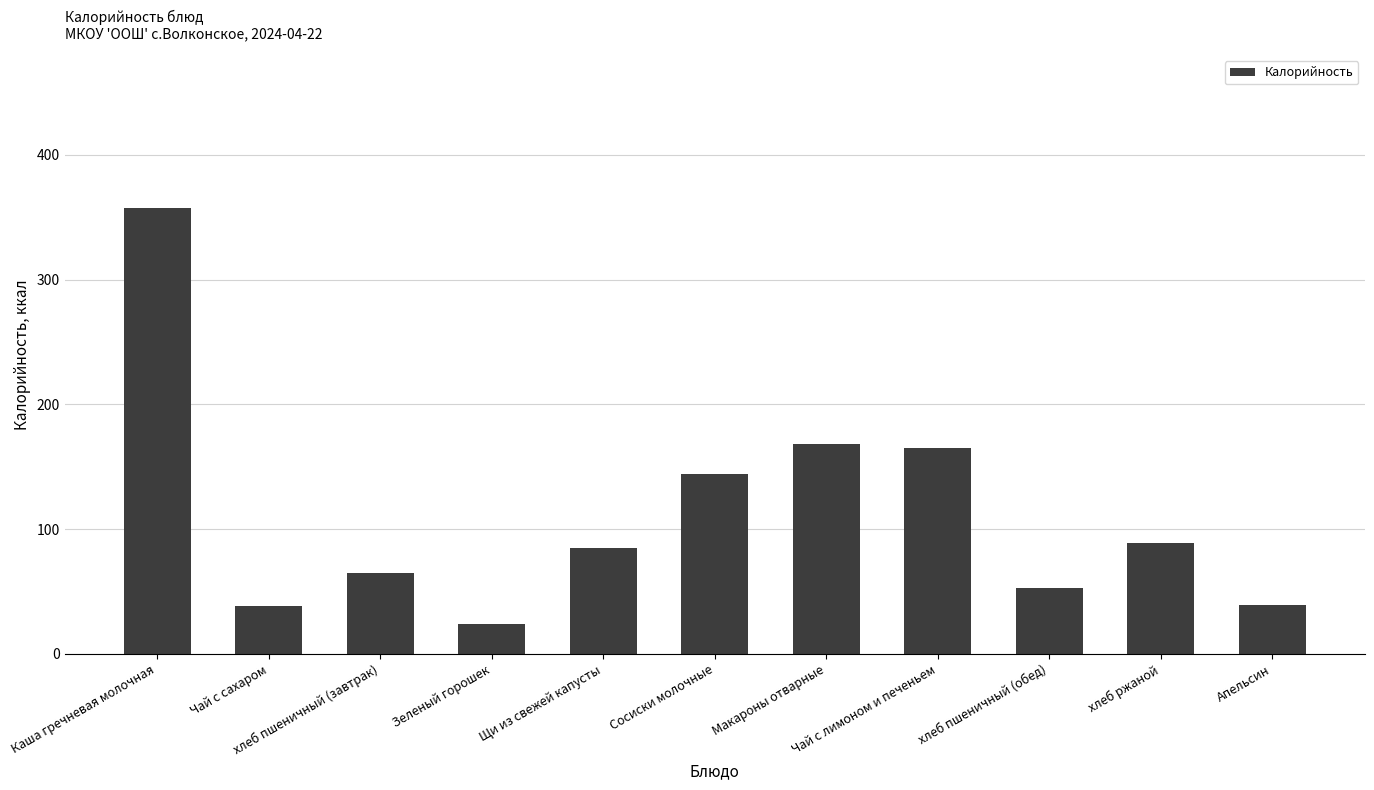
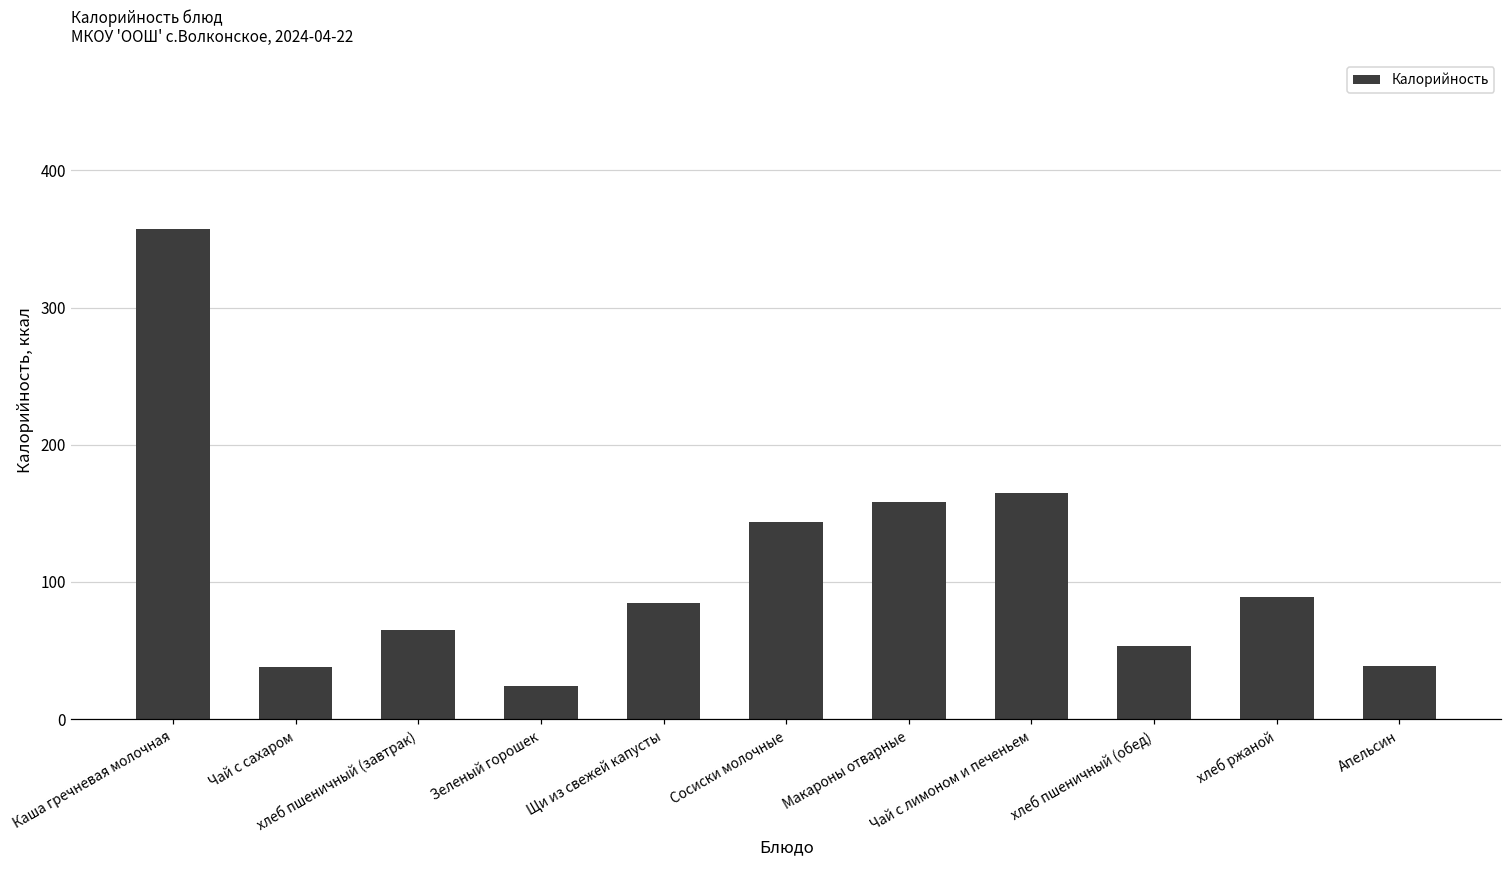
Макароны отварные: 168 -> 158
